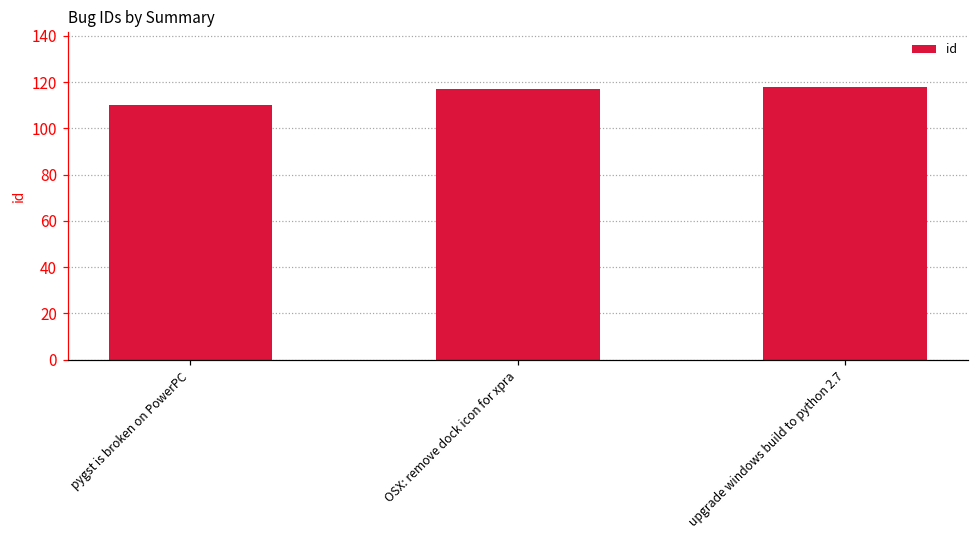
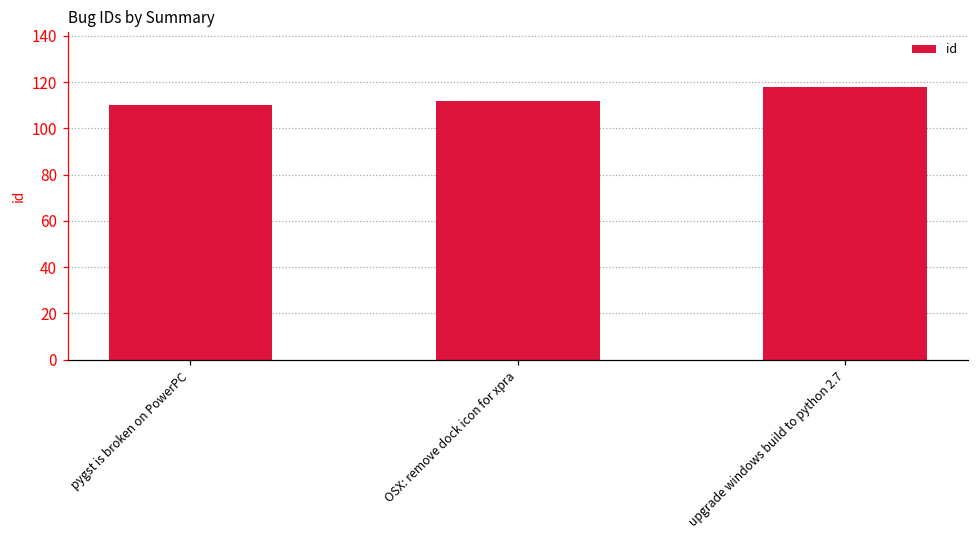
OSX: remove dock icon for xpra: 117 -> 112
